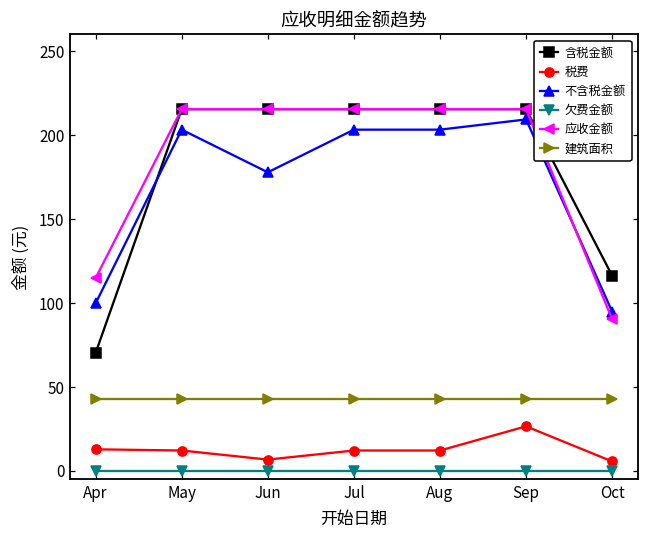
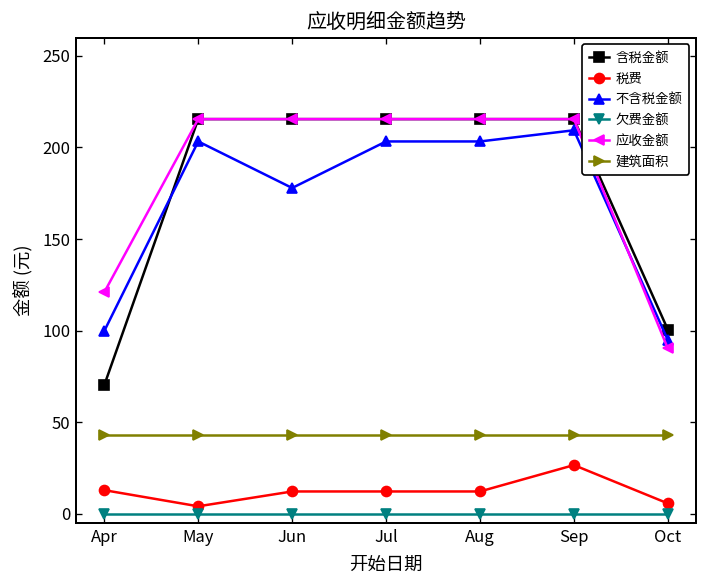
应收金额, Apr: 115 -> 121
税费, May: 12 -> 4
税费, Jun: 7 -> 12
含税金额, Oct: 116 -> 101
